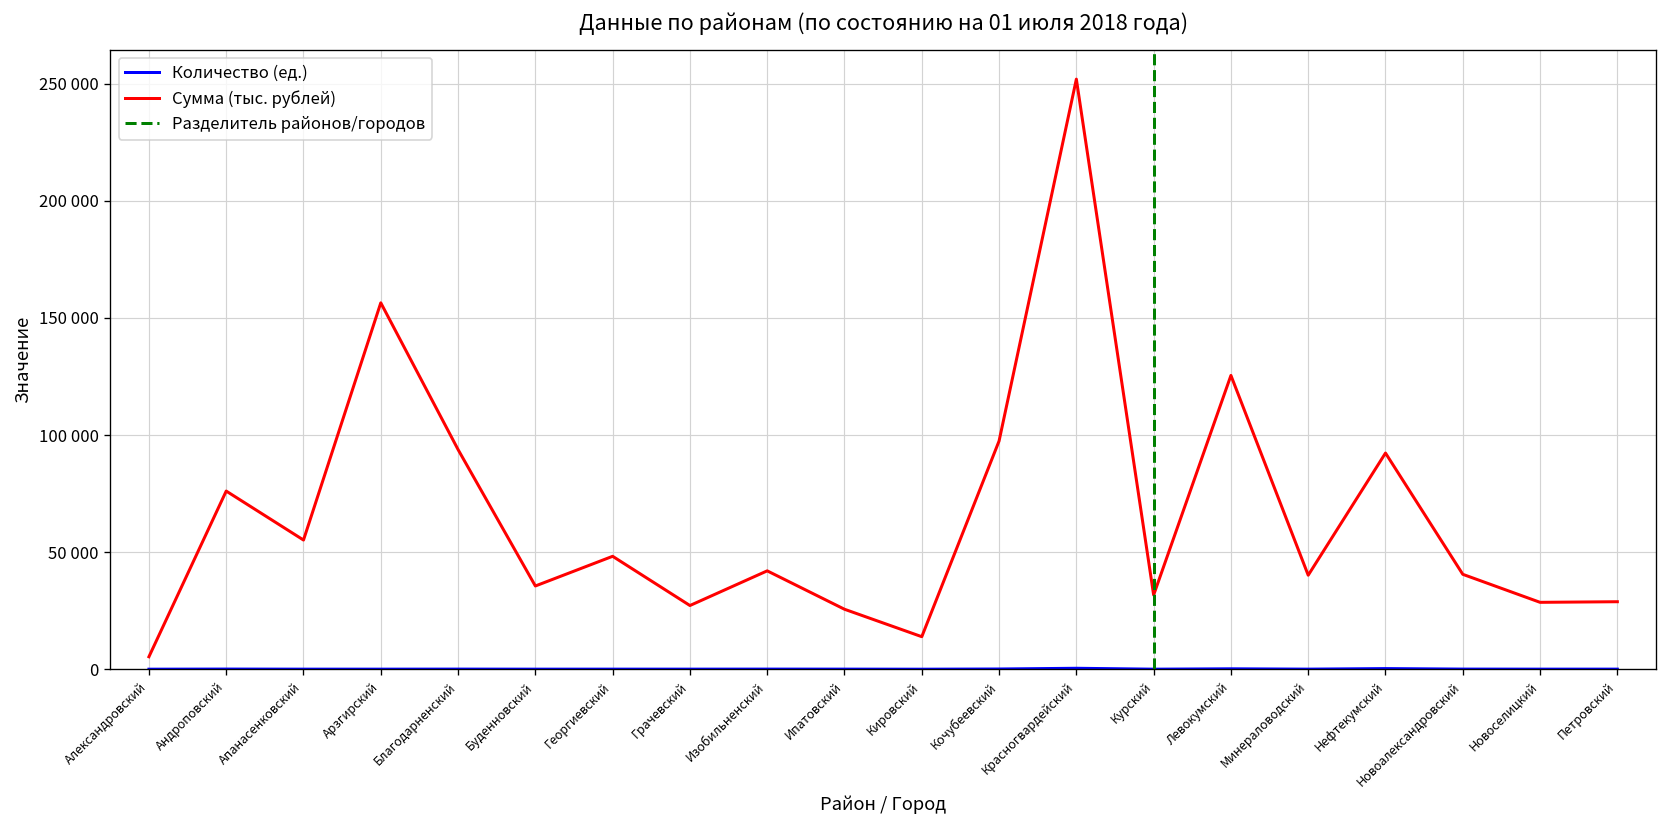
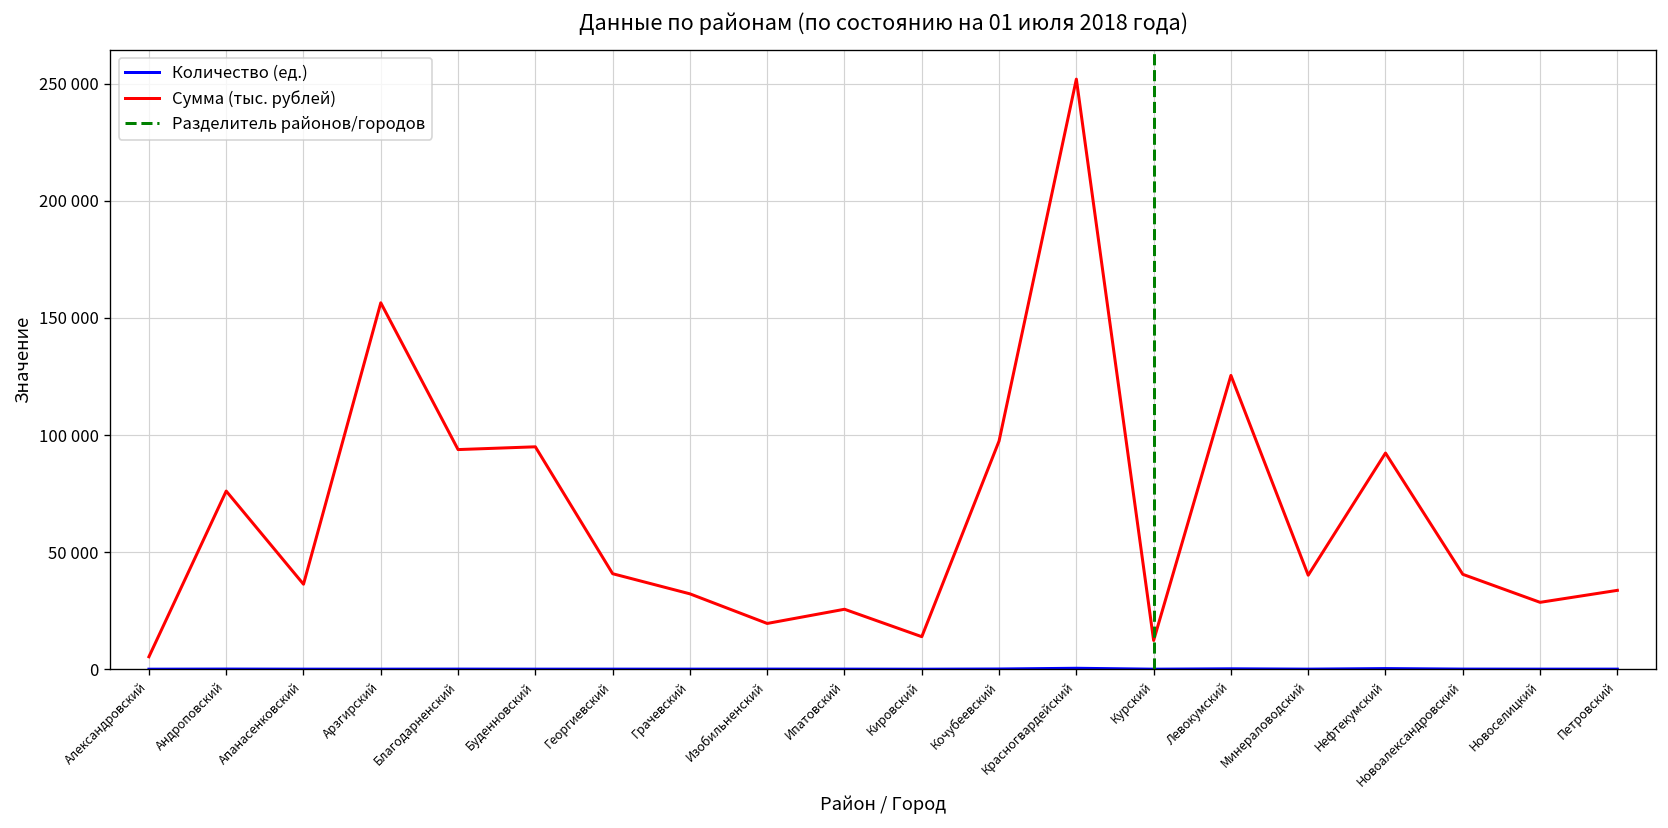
Сумма (тыс. рублей), Апанасенковский: 55000 -> 36000
Сумма (тыс. рублей), Буденновский: 36000 -> 95000
Сумма (тыс. рублей), Георгиевский: 48000 -> 41000
Сумма (тыс. рублей), Грачевский: 27000 -> 32000
Сумма (тыс. рублей), Изобильненский: 42000 -> 20000
Сумма (тыс. рублей), Курский: 32000 -> 12000
Сумма (тыс. рублей), Петровский: 29000 -> 34000
